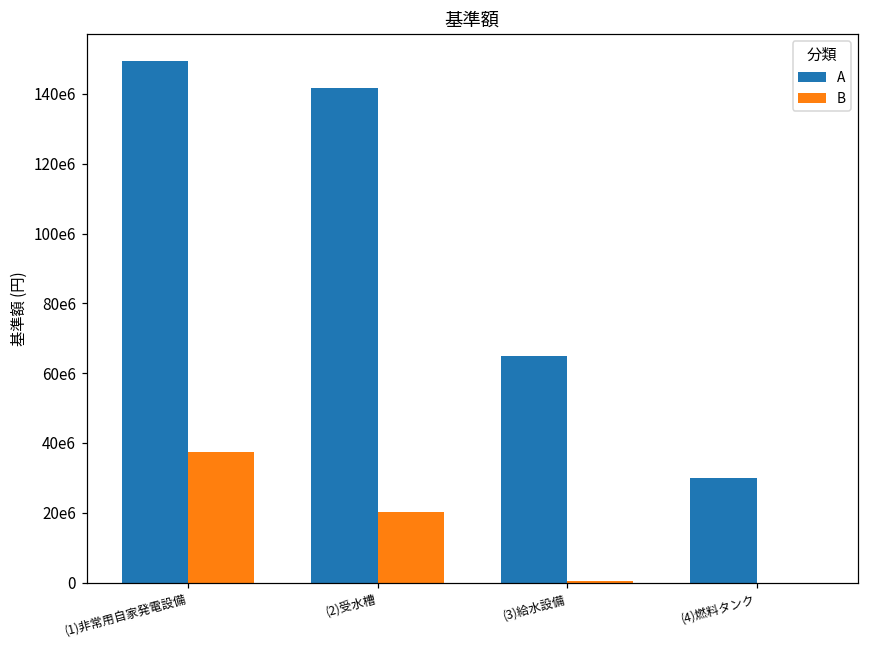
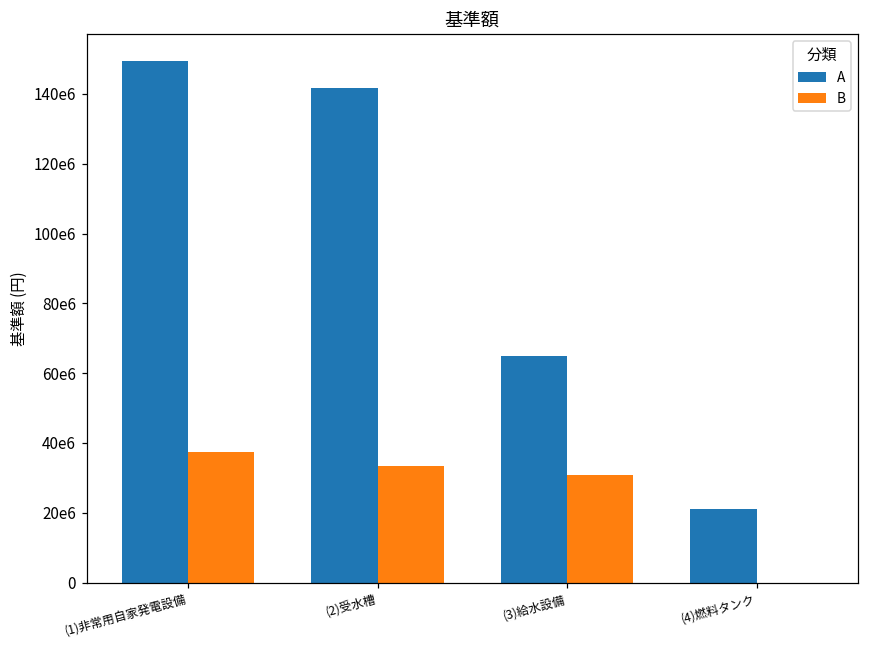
B, (2)受水槽: 20000000 -> 33000000
B, (3)給水設備: 0 -> 31000000
A, (4)燃料タンク: 30000000 -> 21000000
